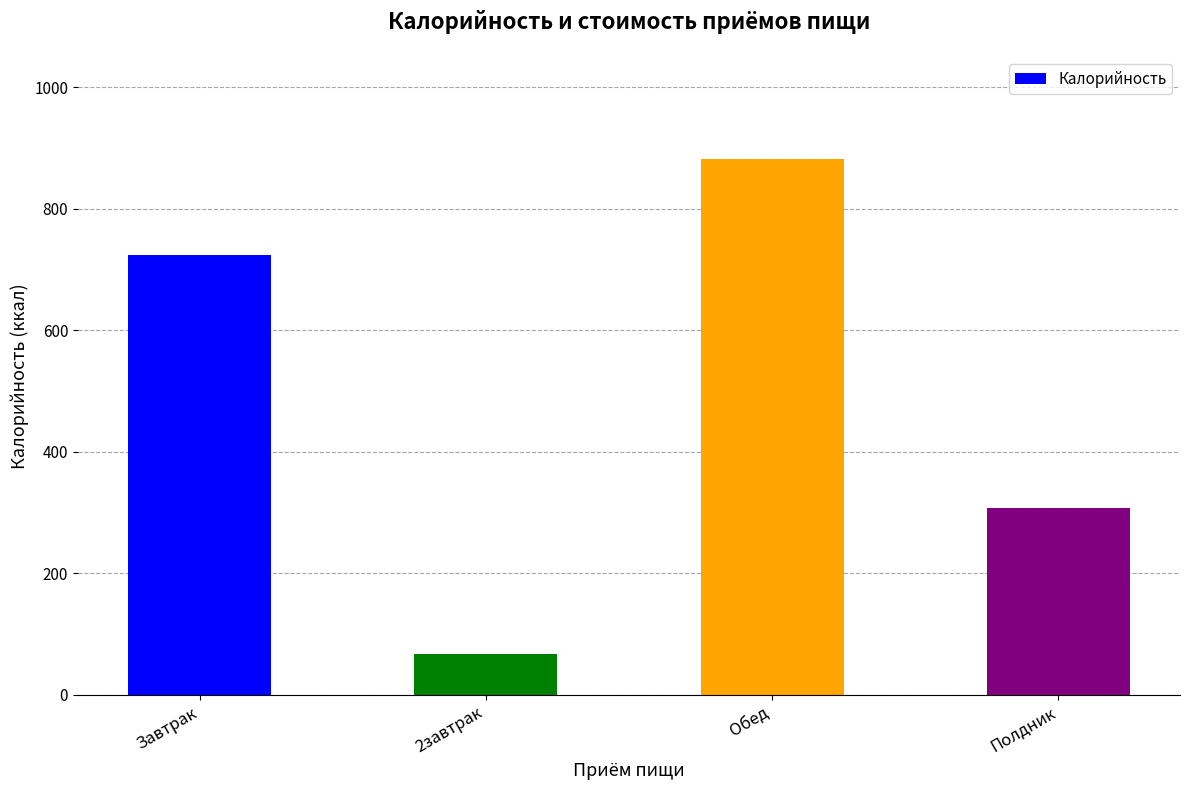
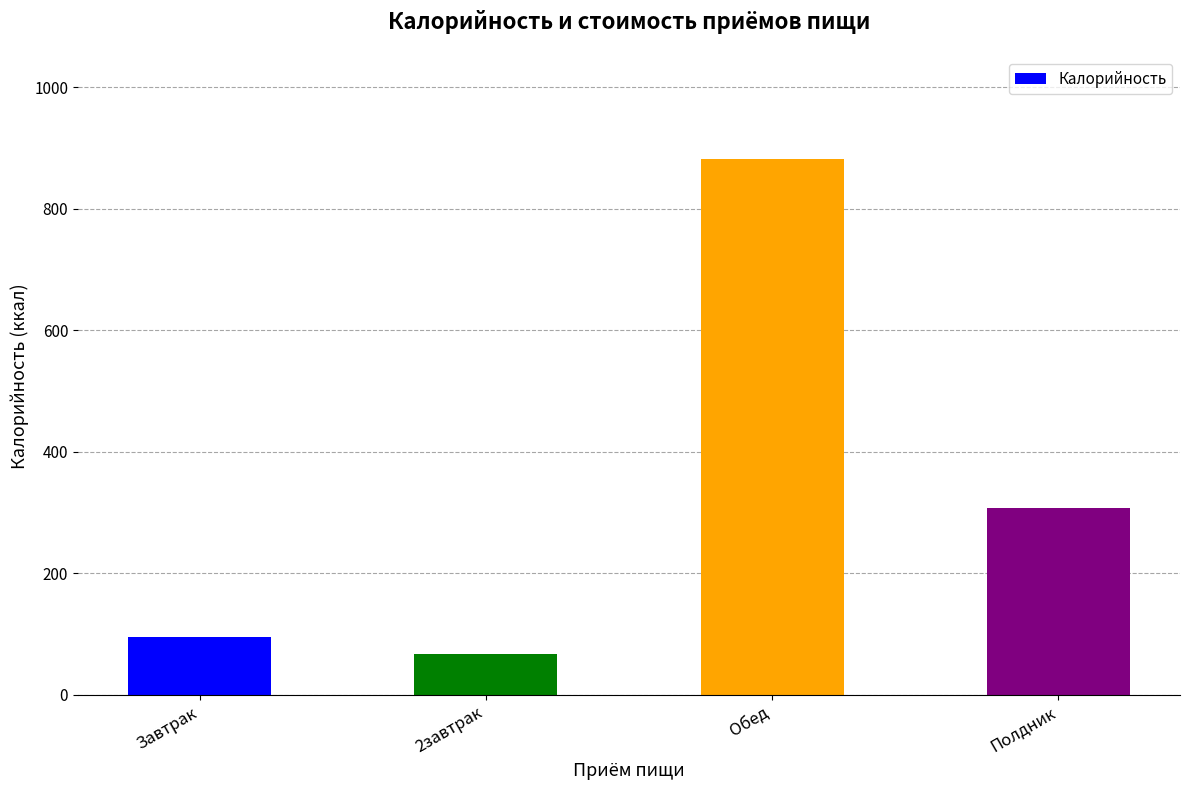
Завтрак: 720 -> 100
